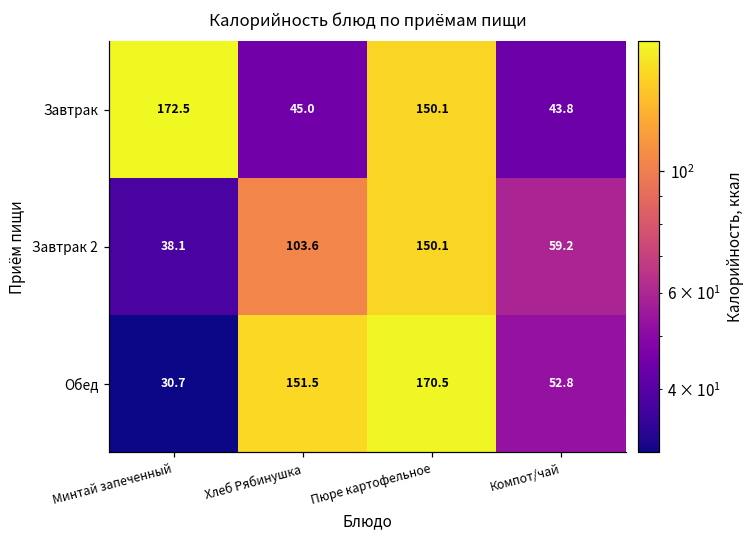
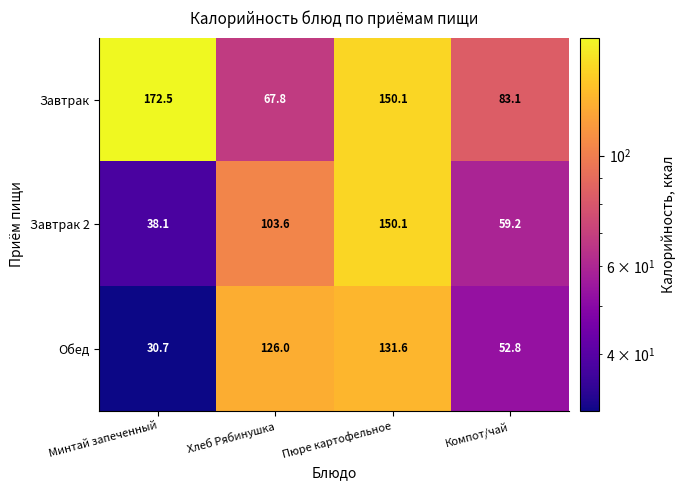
Завтрак, Хлеб Рябинушка: 45.0 -> 67.8
Завтрак, Компот/чай: 43.8 -> 83.1
Обед, Хлеб Рябинушка: 151.5 -> 126.0
Обед, Пюре картофельное: 170.5 -> 131.6
